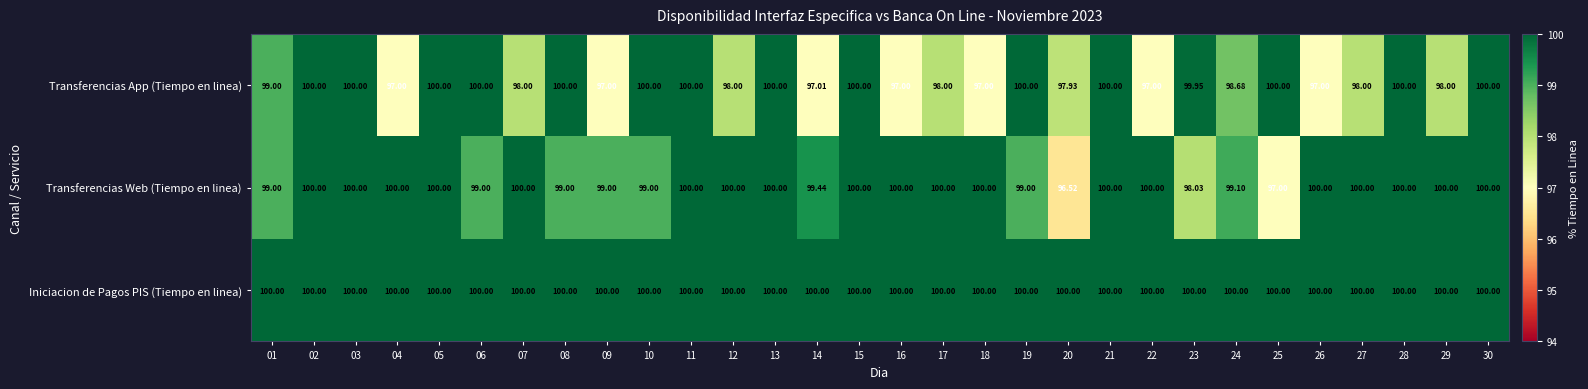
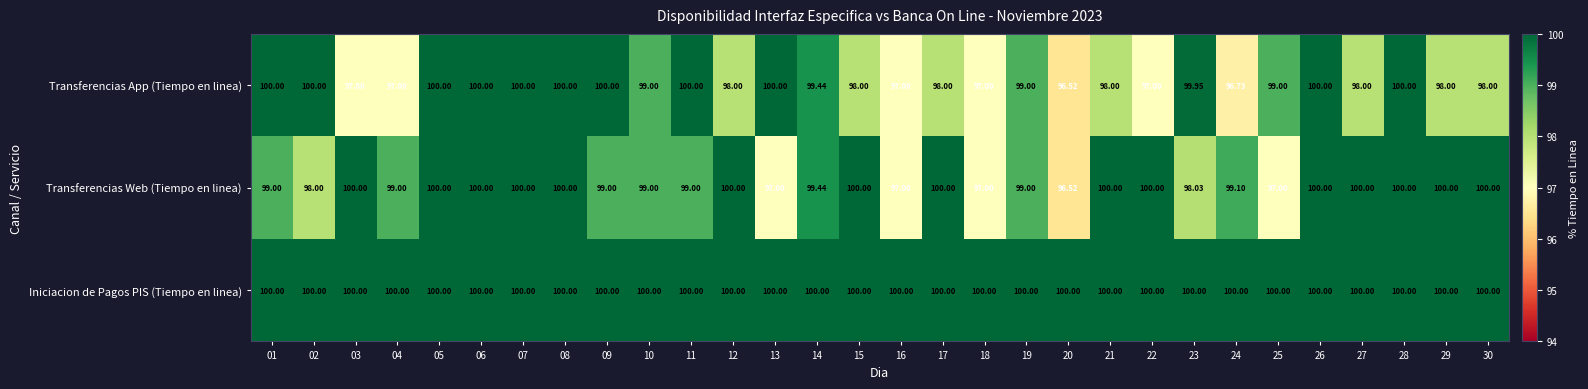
Transferencias App (Tiempo en linea), 01: 99.00 -> 100.00
Transferencias App (Tiempo en linea), 03: 100.00 -> 97.00
Transferencias App (Tiempo en linea), 07: 98.00 -> 100.00
Transferencias App (Tiempo en linea), 09: 97.00 -> 100.00
Transferencias App (Tiempo en linea), 10: 100.00 -> 99.00
Transferencias App (Tiempo en linea), 14: 97.01 -> 99.44
Transferencias App (Tiempo en linea), 15: 100.00 -> 98.00
Transferencias App (Tiempo en linea), 19: 100.00 -> 99.00
Transferencias App (Tiempo en linea), 20: 97.93 -> 96.52
Transferencias App (Tiempo en linea), 21: 100.00 -> 98.00
Transferencias App (Tiempo en linea), 24: 98.68 -> 96.73
Transferencias App (Tiempo en linea), 25: 100.00 -> 99.00
Transferencias App (Tiempo en linea), 26: 97.00 -> 100.00
Transferencias App (Tiempo en linea), 30: 100.00 -> 98.00
Transferencias Web (Tiempo en linea), 02: 100.00 -> 98.00
Transferencias Web (Tiempo en linea), 04: 100.00 -> 99.00
Transferencias Web (Tiempo en linea), 06: 99.00 -> 100.00
Transferencias Web (Tiempo en linea), 08: 99.00 -> 100.00
Transferencias Web (Tiempo en linea), 11: 100.00 -> 99.00
Transferencias Web (Tiempo en linea), 13: 100.00 -> 97.00
Transferencias Web (Tiempo en linea), 16: 100.00 -> 97.00
Transferencias Web (Tiempo en linea), 18: 100.00 -> 97.00
